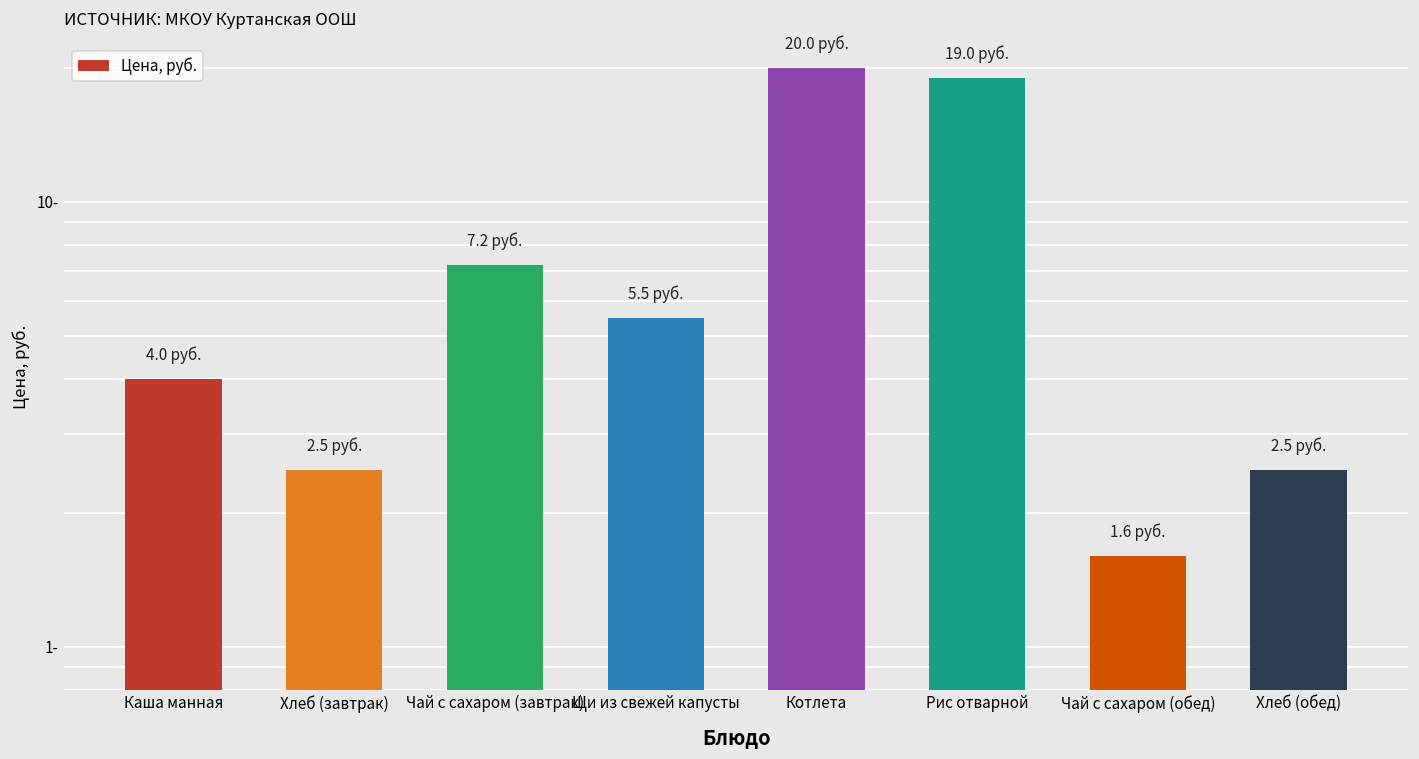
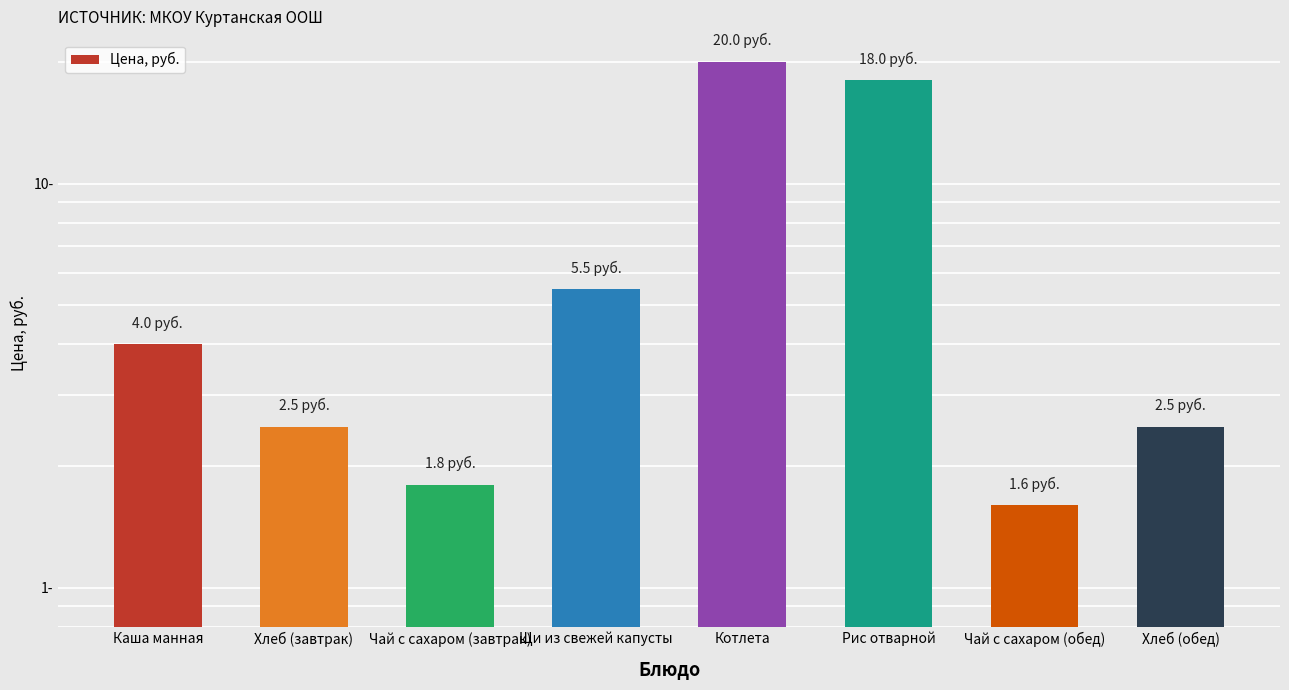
Чай с сахаром (завтрак): 7.2 -> 1.8
Рис отварной: 19.0 -> 18.0
